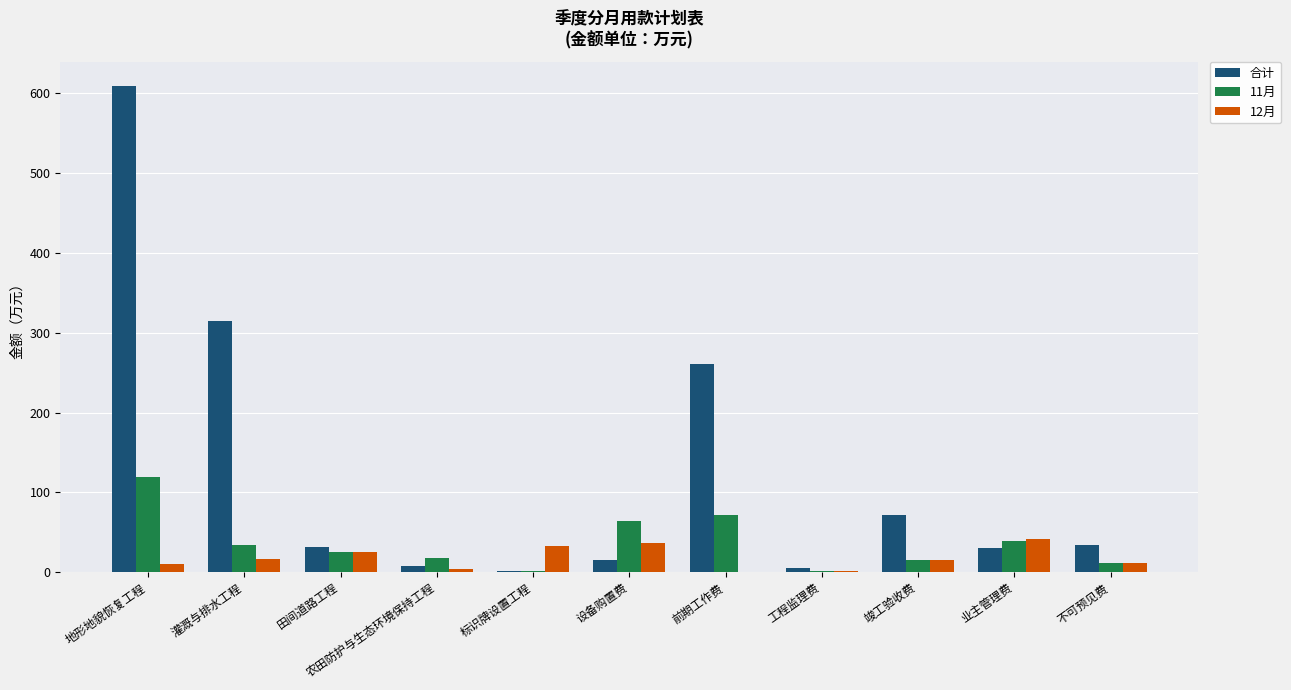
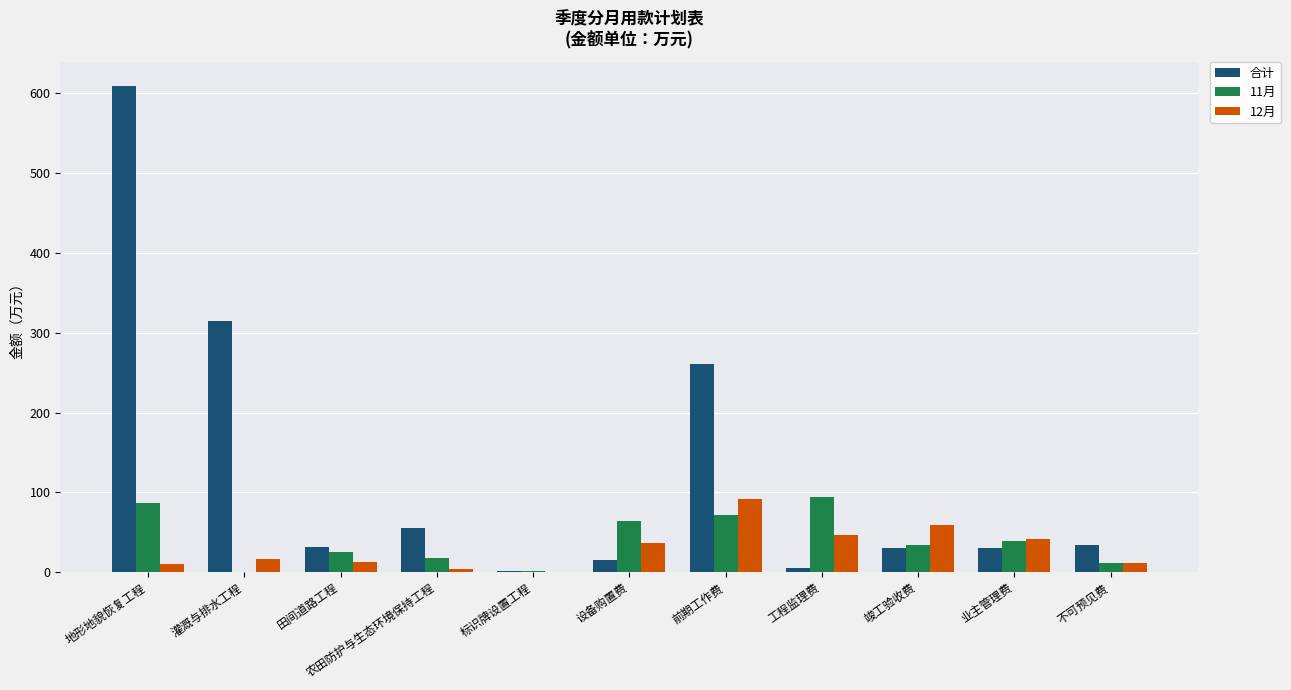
11月, 地形地貌恢复工程: 120 -> 90
11月, 灌溉与排水工程: 30 -> 0
12月, 田间道路工程: 20 -> 10
合计, 农田防护与生态环境保持工程: 10 -> 60
12月, 标识牌设置工程: 30 -> 0
12月, 前期工作费: 0 -> 90
11月, 工程监理费: 0 -> 90
12月, 工程监理费: 0 -> 50
合计, 竣工验收费: 70 -> 30
11月, 竣工验收费: 10 -> 30
12月, 竣工验收费: 10 -> 60
